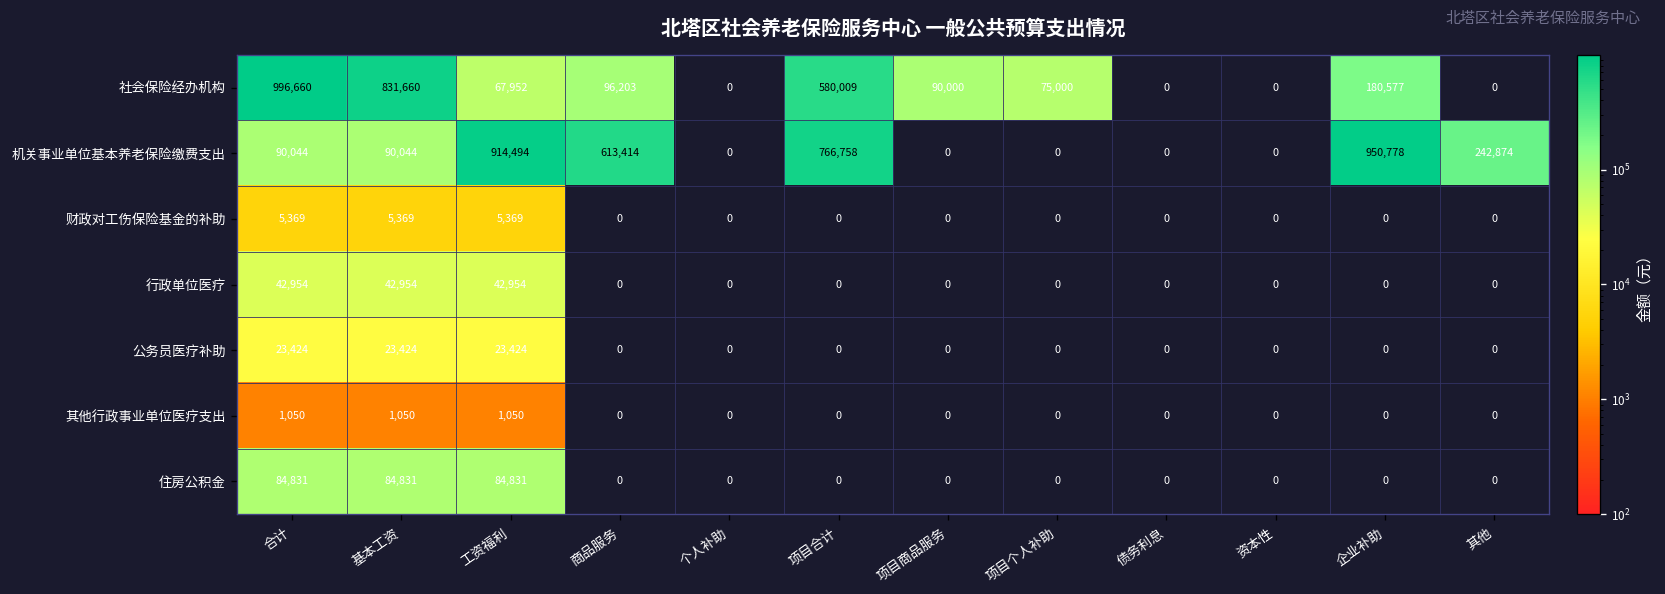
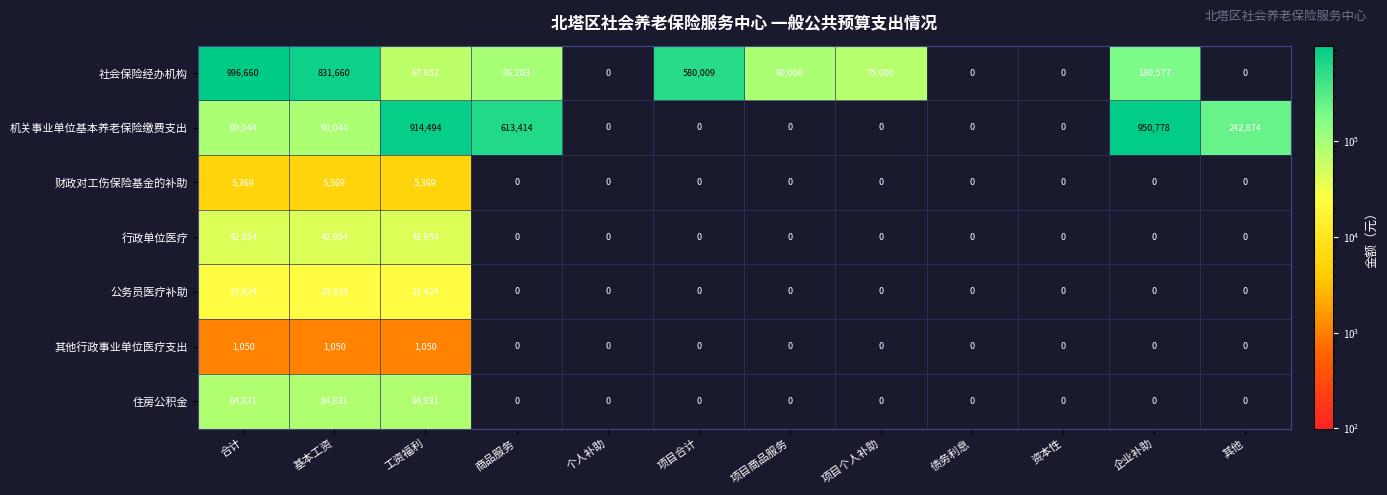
机关事业单位基本养老保险缴费支出, 项目合计: 766,758 -> 0
